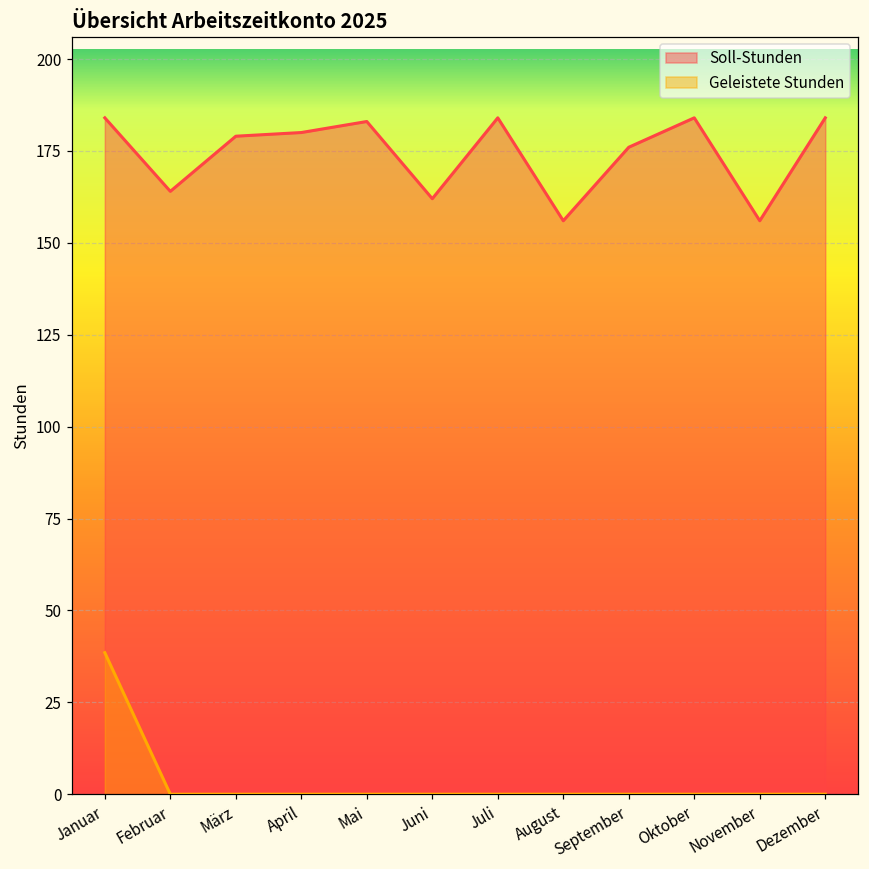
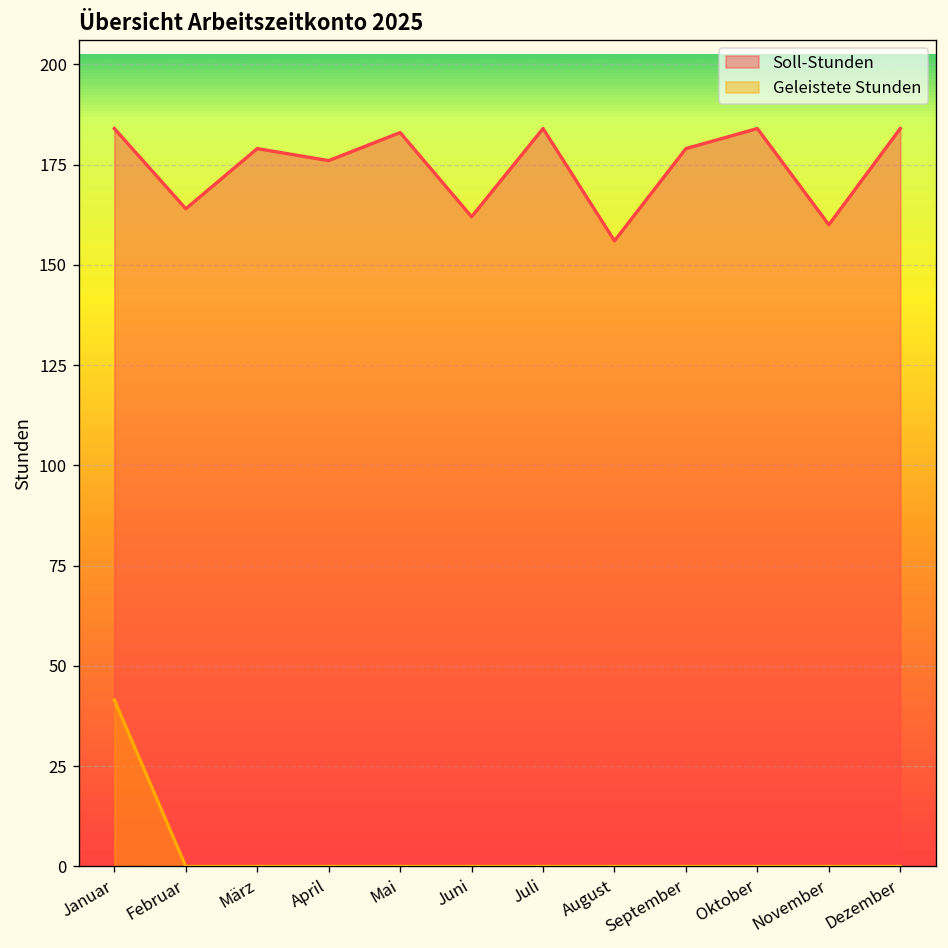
Geleistete Stunden, Januar: 39 -> 42
Soll-Stunden, April: 180 -> 176
Soll-Stunden, September: 176 -> 179
Soll-Stunden, November: 156 -> 160
